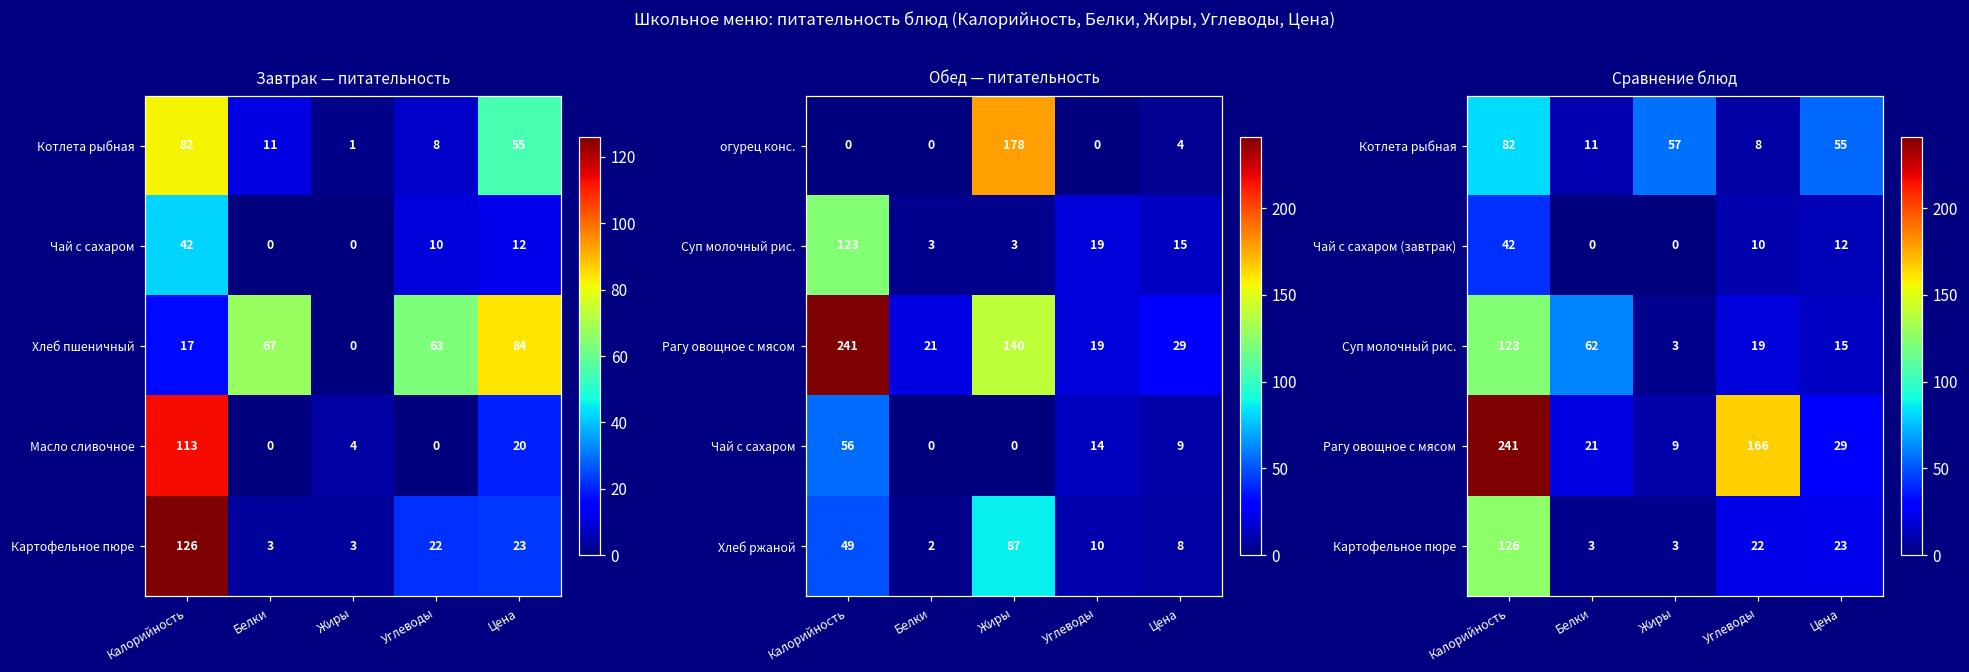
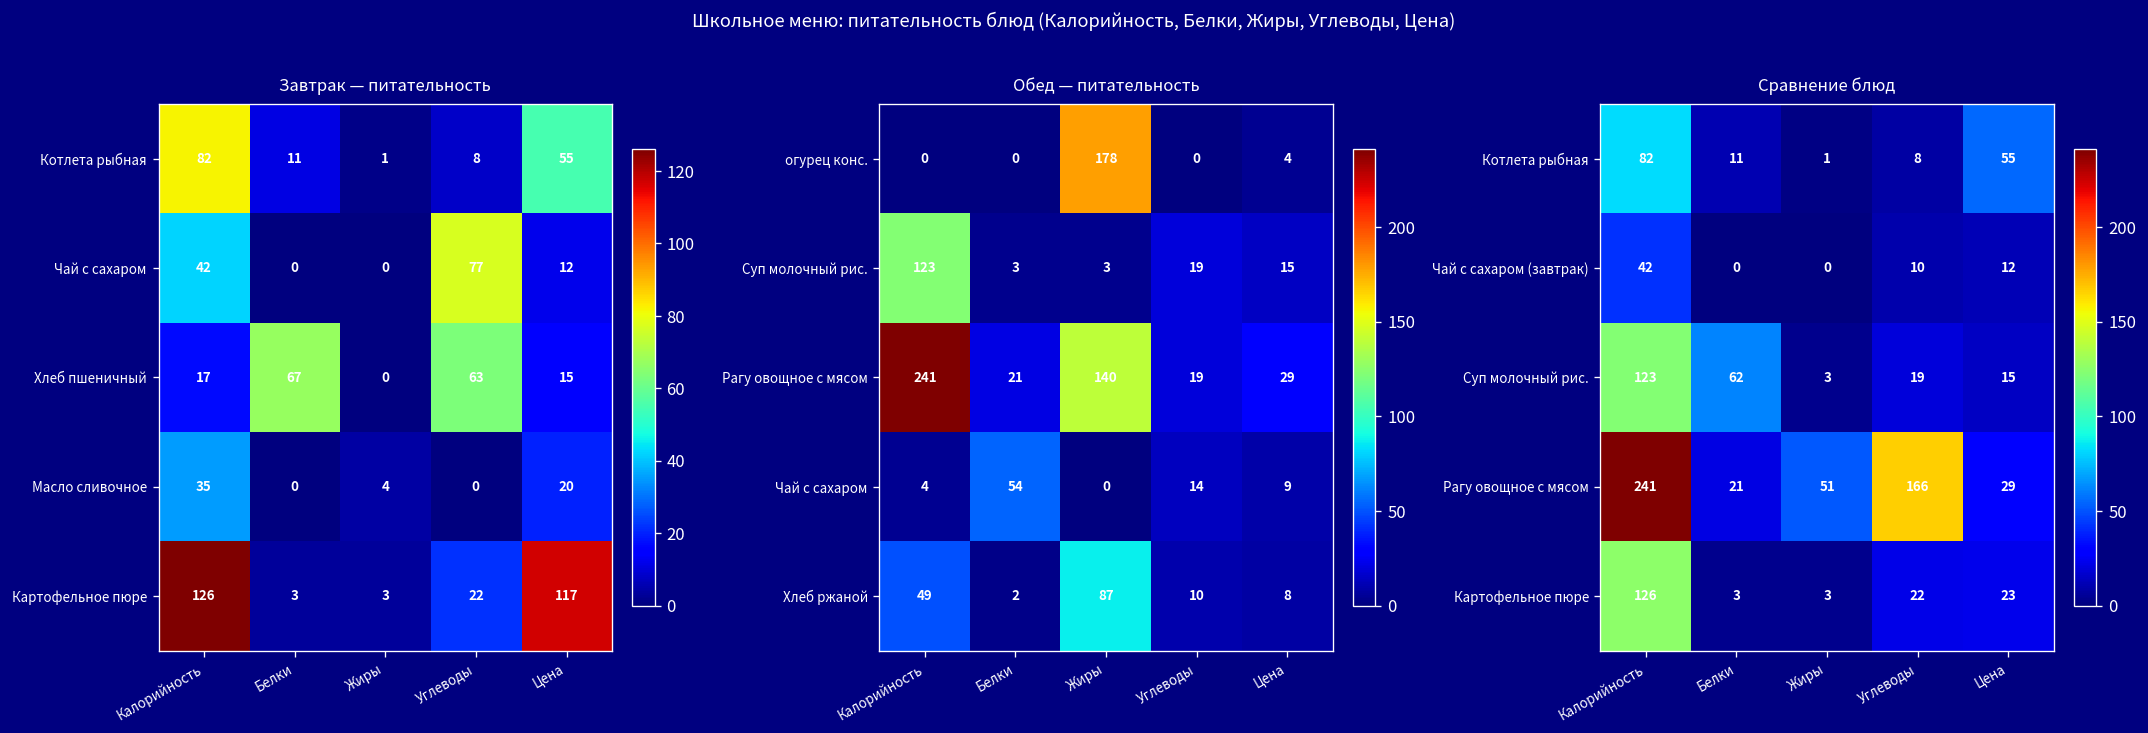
Завтрак — питательность, Чай с сахаром, Углеводы: 10 -> 77
Завтрак — питательность, Хлеб пшеничный, Цена: 84 -> 15
Завтрак — питательность, Масло сливочное, Калорийность: 113 -> 35
Завтрак — питательность, Картофельное пюре, Цена: 23 -> 117
Обед — питательность, Чай с сахаром, Калорийность: 56 -> 4
Обед — питательность, Чай с сахаром, Белки: 0 -> 54
Сравнение блюд, Котлета рыбная, Жиры: 57 -> 1
Сравнение блюд, Рагу овощное с мясом, Жиры: 9 -> 51
